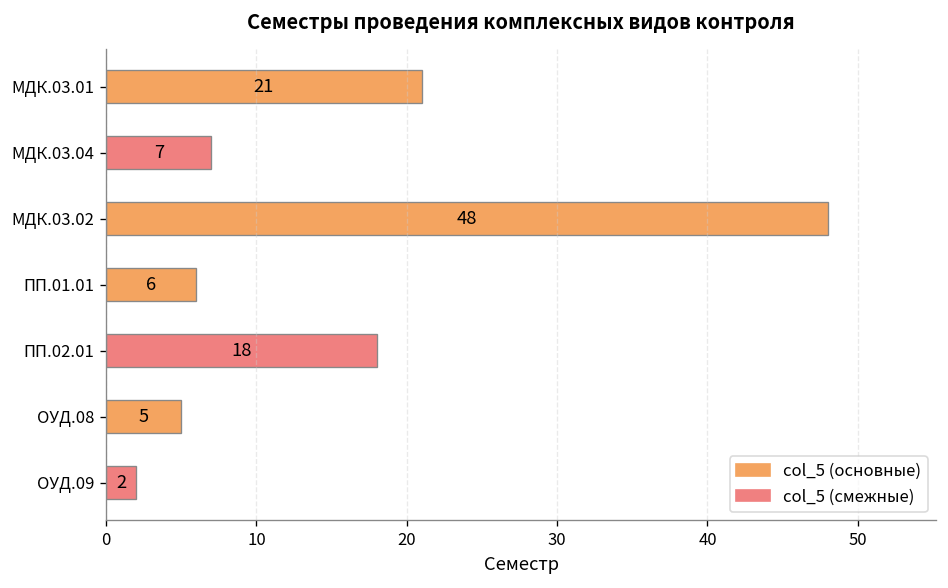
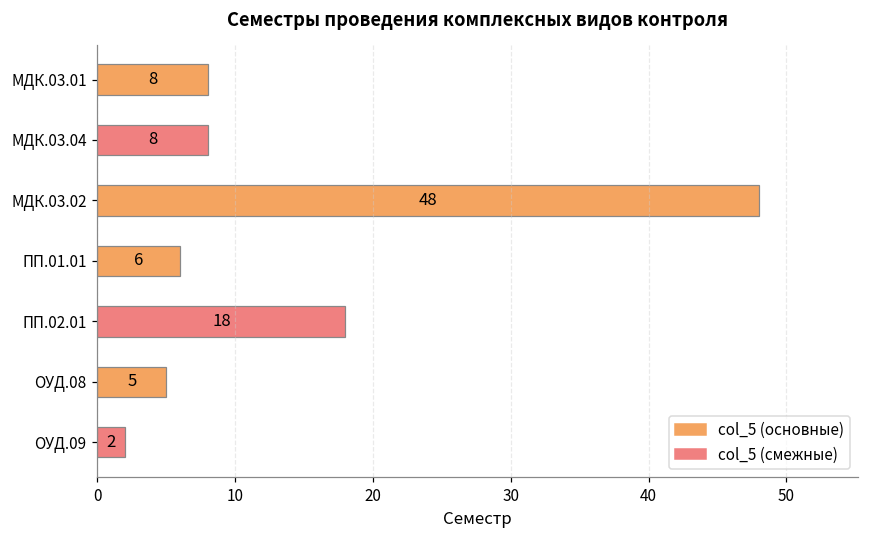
МДК.03.01: 21 -> 8
МДК.03.04: 7 -> 8
